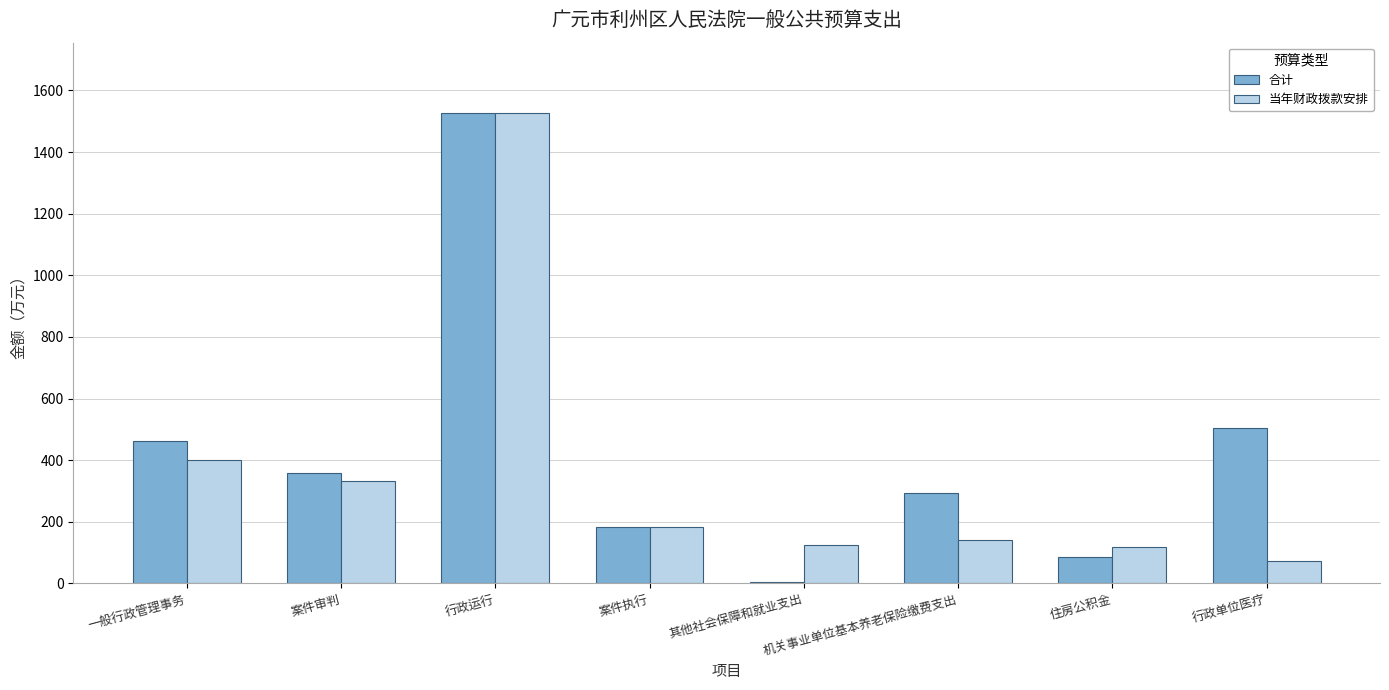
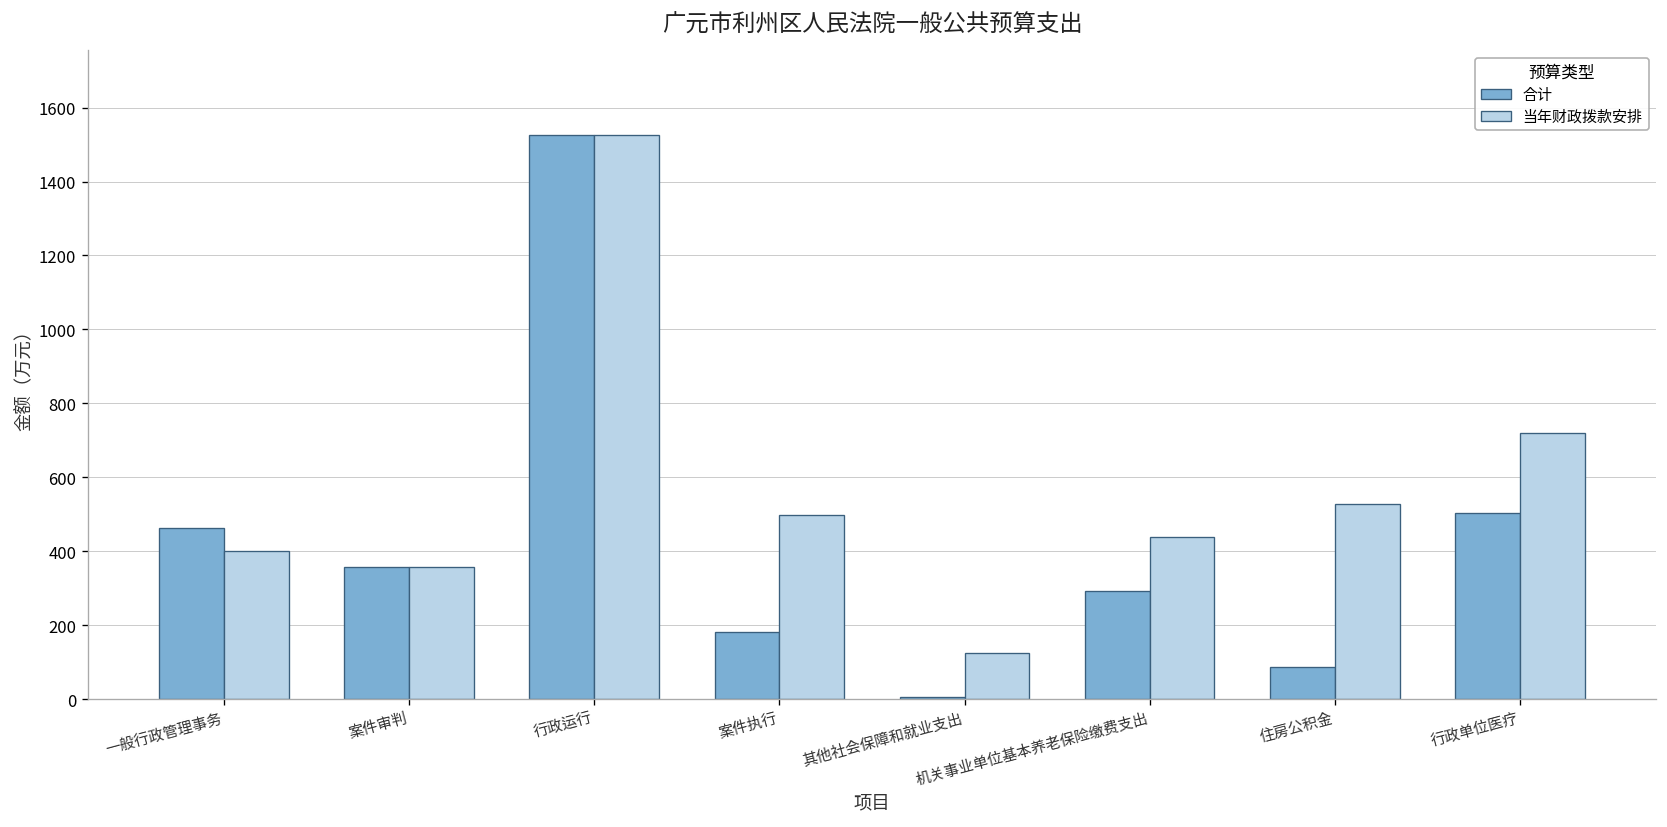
当年财政拨款安排, 案件审判: 330 -> 360
当年财政拨款安排, 案件执行: 180 -> 500
当年财政拨款安排, 机关事业单位基本养老保险缴费支出: 140 -> 440
当年财政拨款安排, 住房公积金: 120 -> 530
当年财政拨款安排, 行政单位医疗: 70 -> 720
